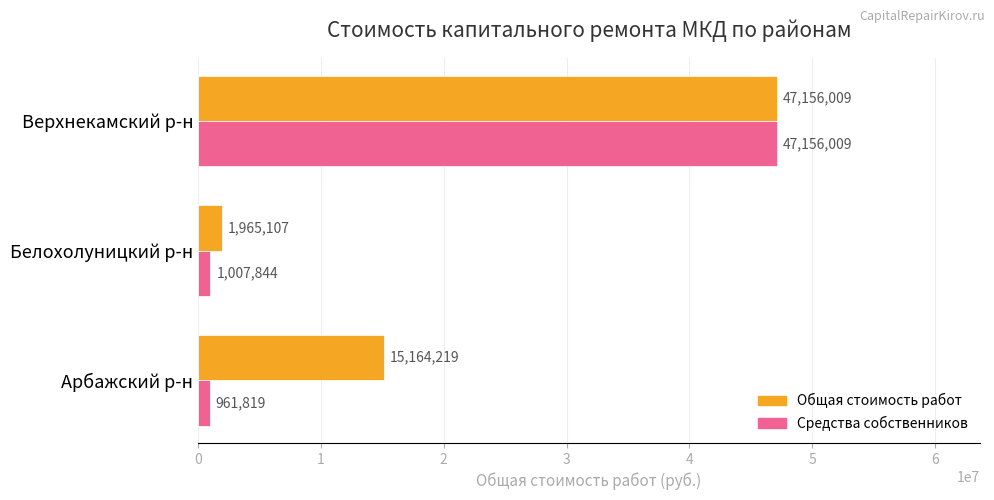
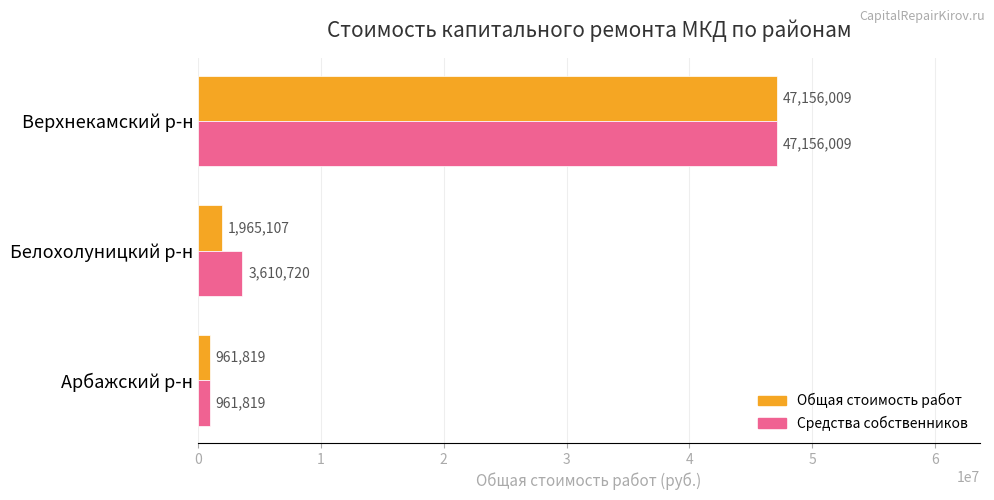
Средства собственников, Белохолуницкий р-н: 1,007,844 -> 3,610,720
Общая стоимость работ, Арбажский р-н: 15,164,219 -> 961,819
